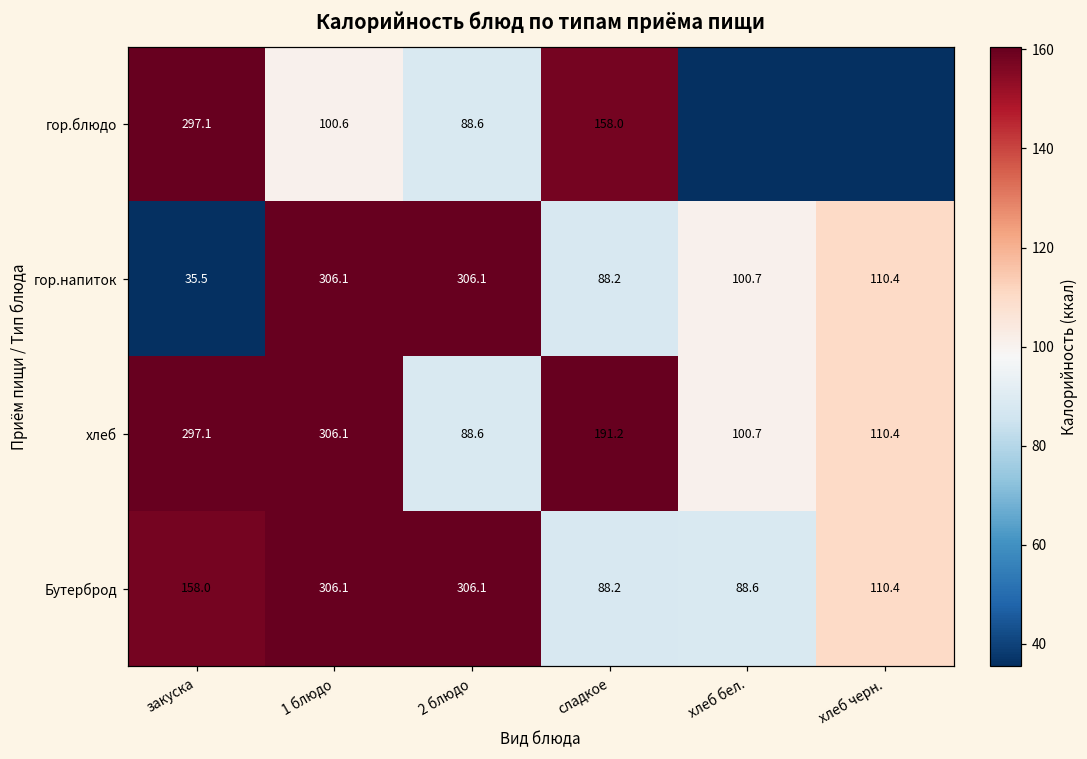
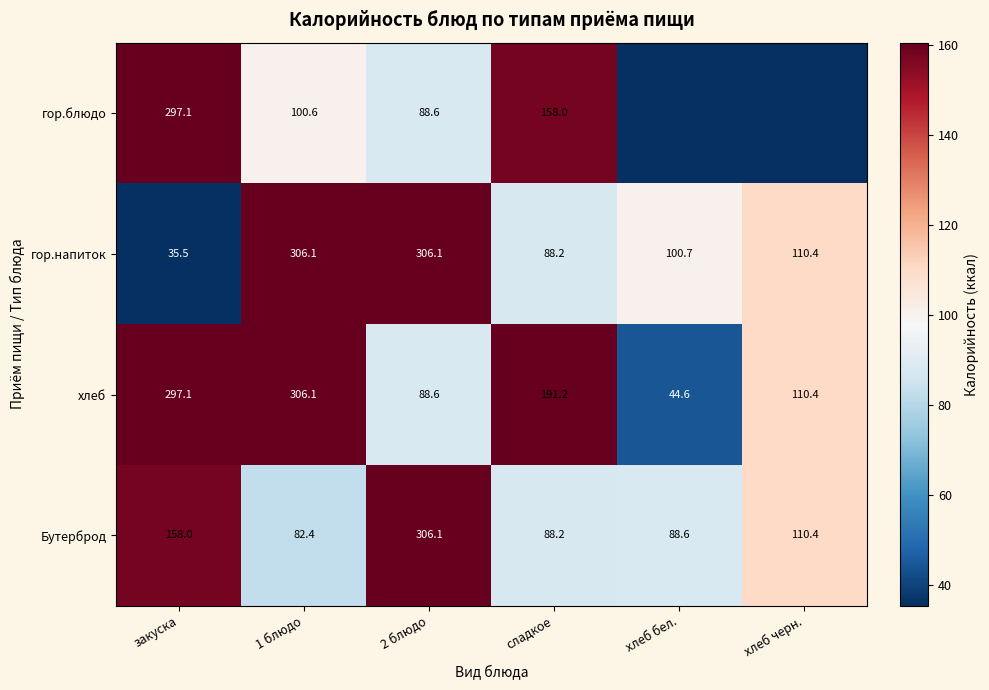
хлеб, хлеб бел.: 100.7 -> 44.6
Бутерброд, 1 блюдо: 306.1 -> 82.4
